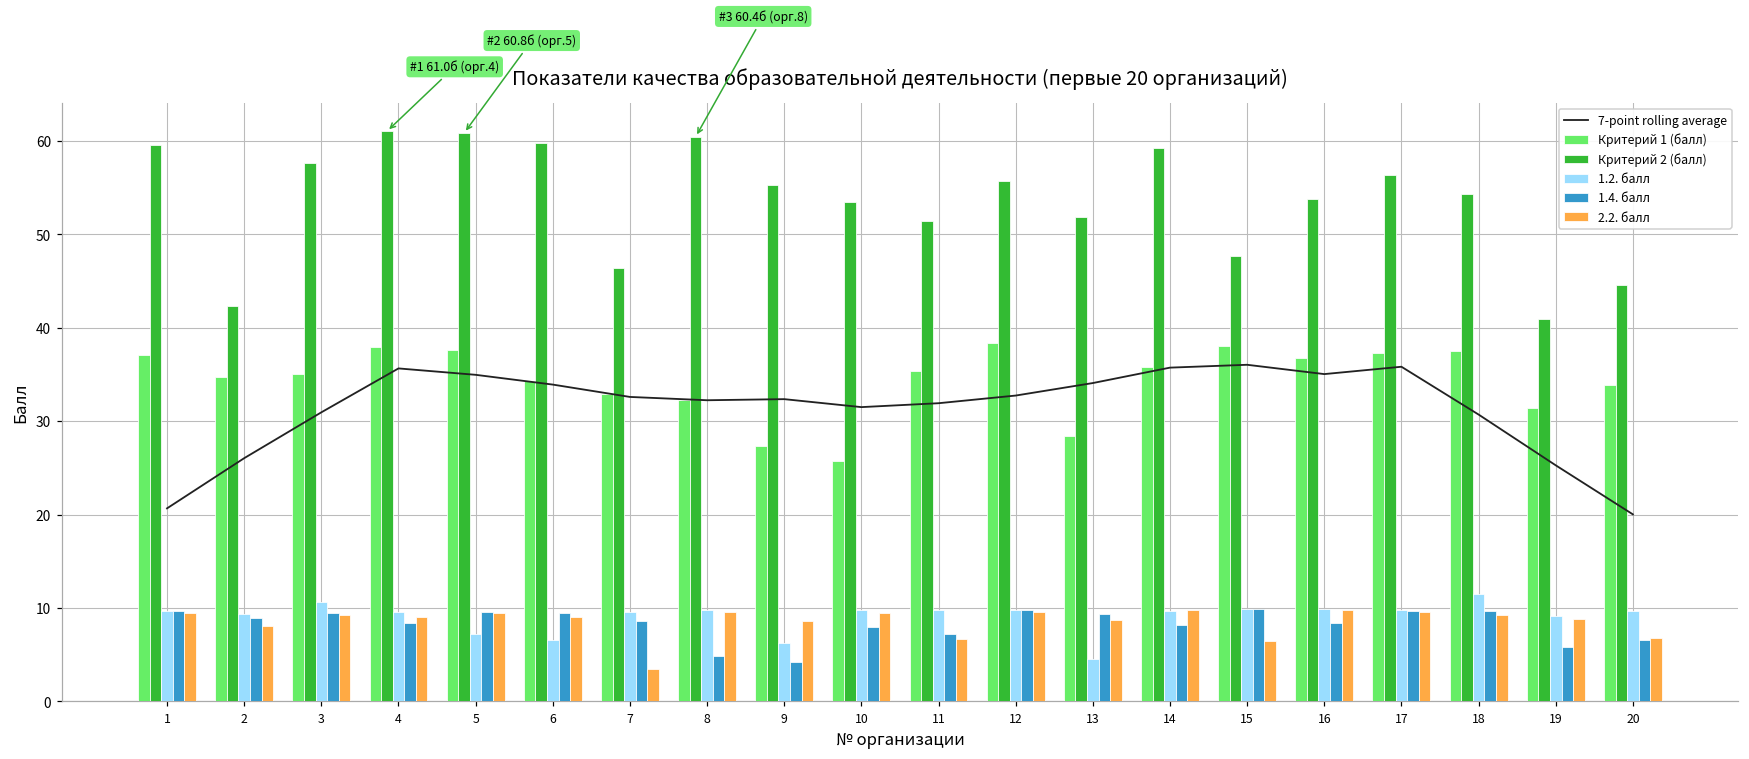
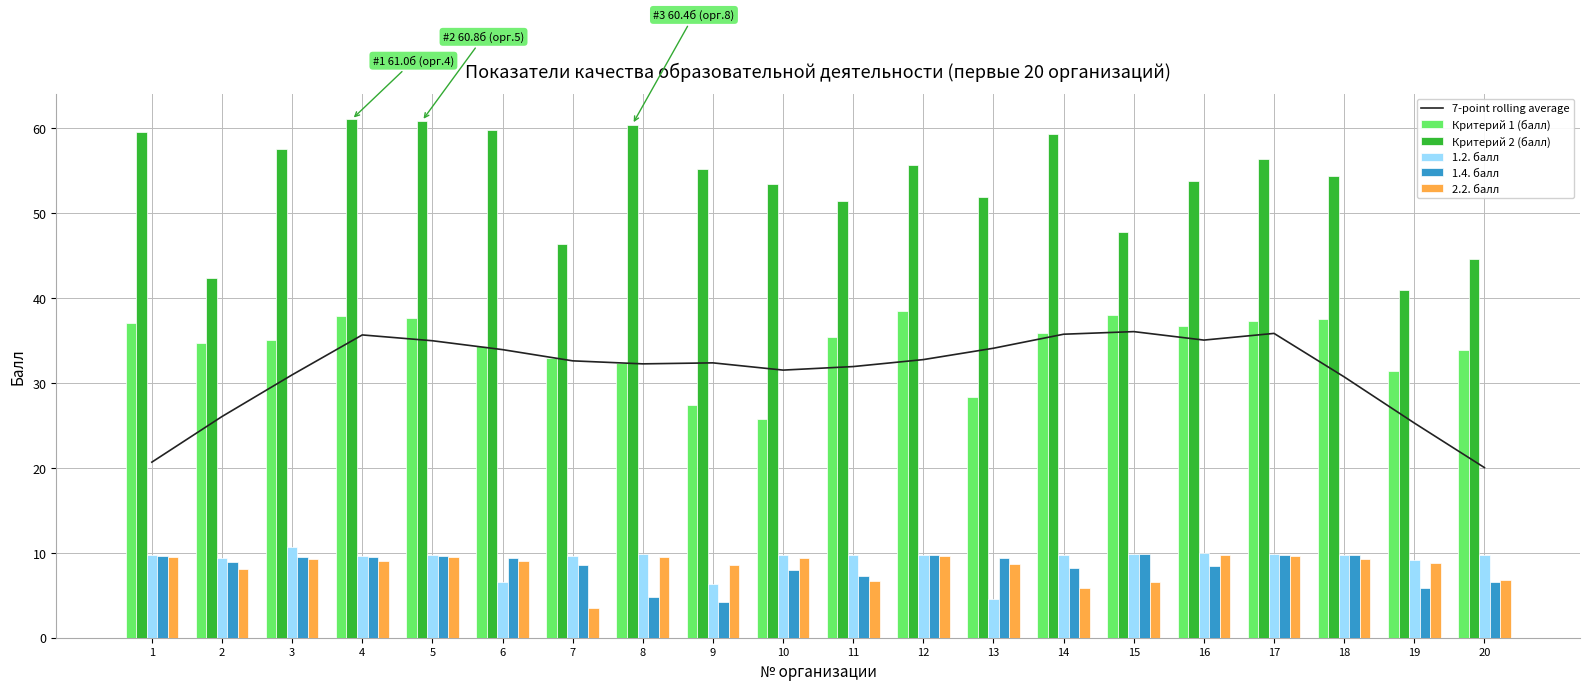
1.4. балл, 4: 8 -> 10
1.2. балл, 5: 7 -> 10
2.2. балл, 14: 10 -> 6
1.2. балл, 18: 12 -> 10
